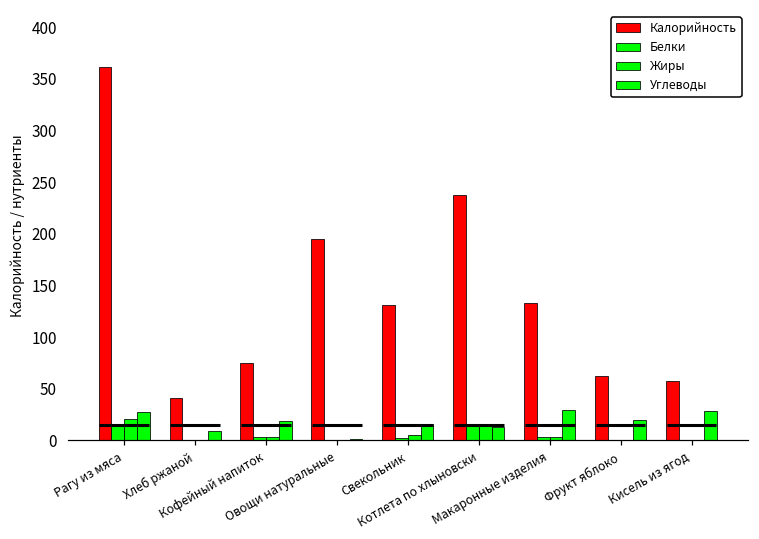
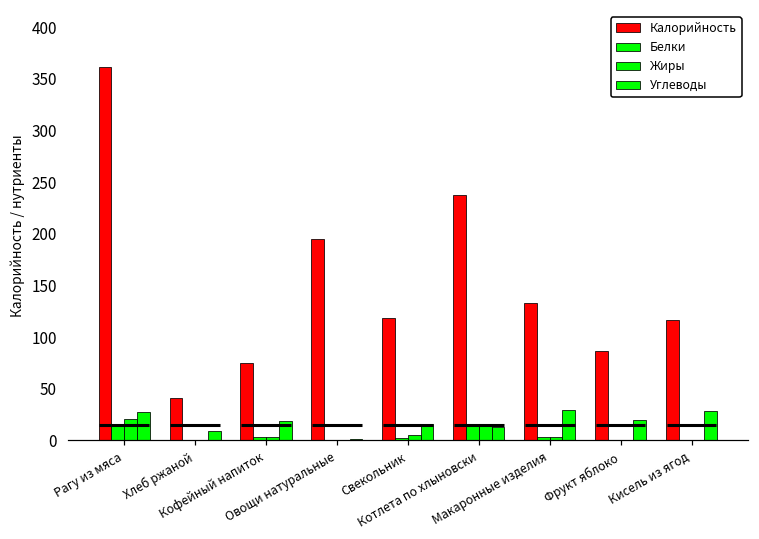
Калорийность, Свекольник: 130 -> 120
Калорийность, Фрукт яблоко: 60 -> 90
Калорийность, Кисель из ягод: 60 -> 120
